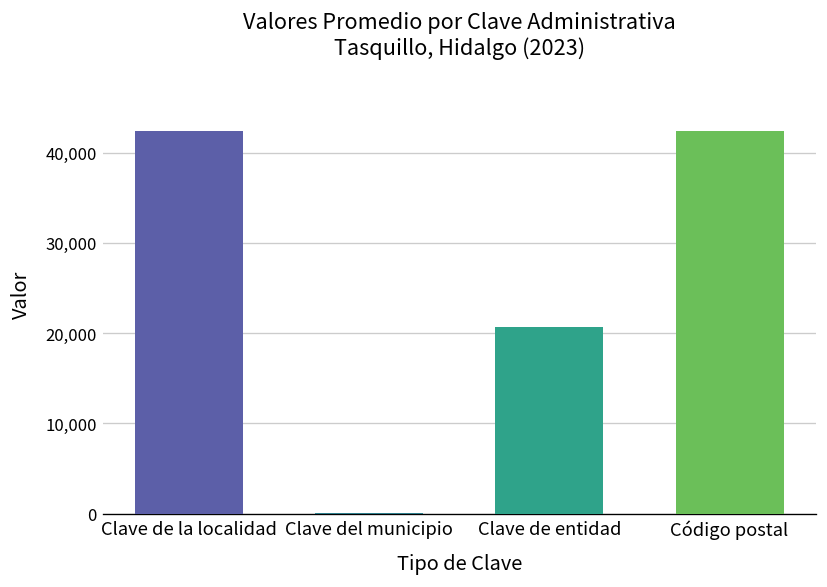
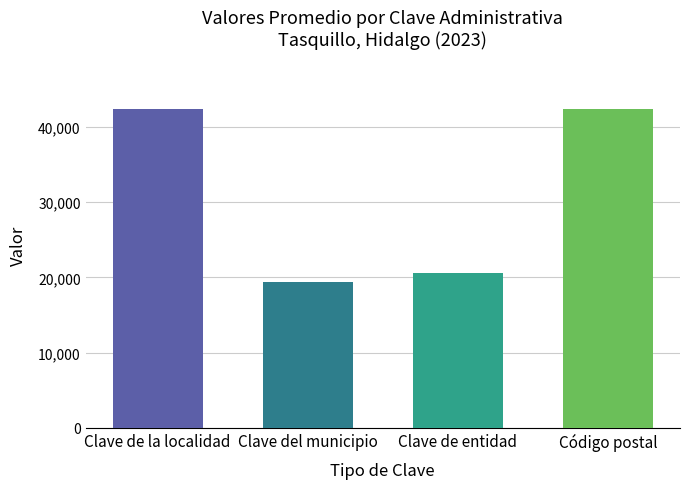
Clave del municipio: 0 -> 19,000
